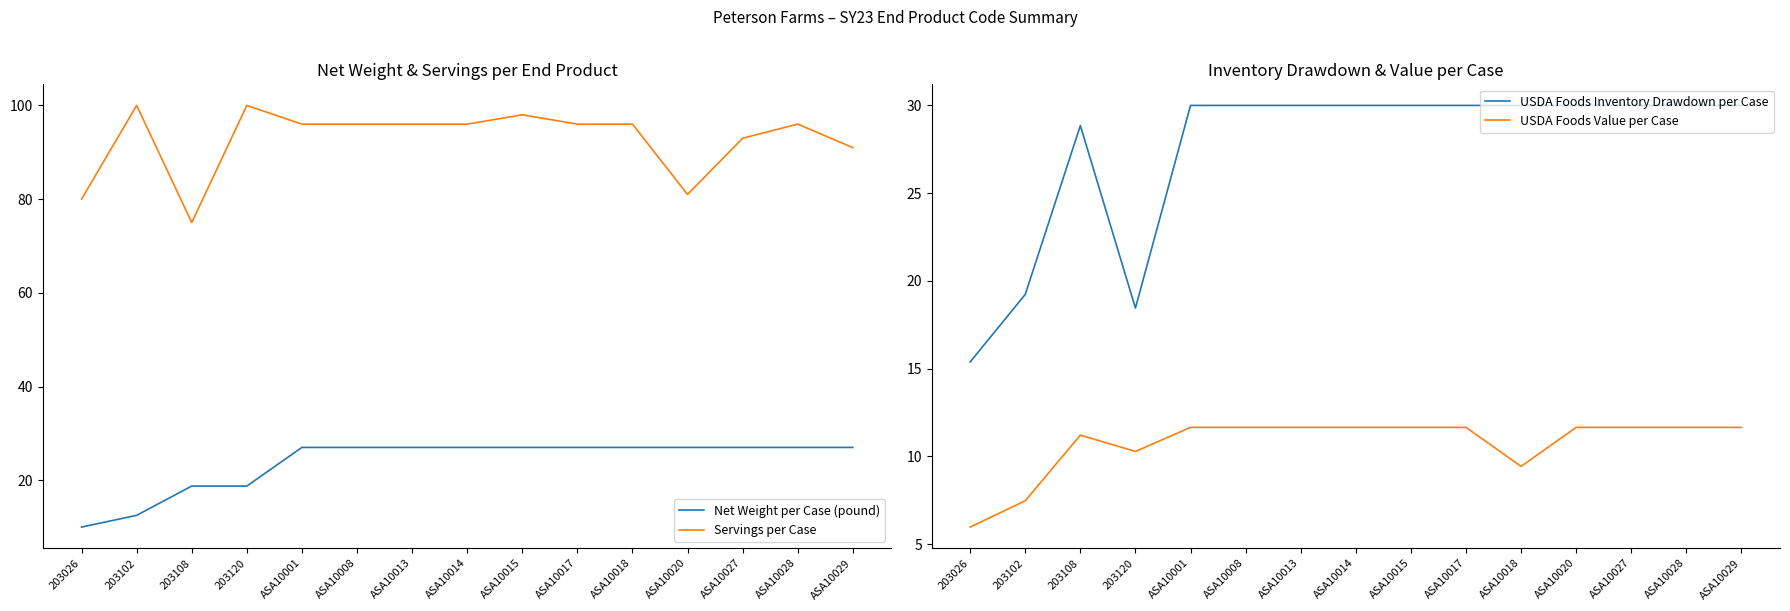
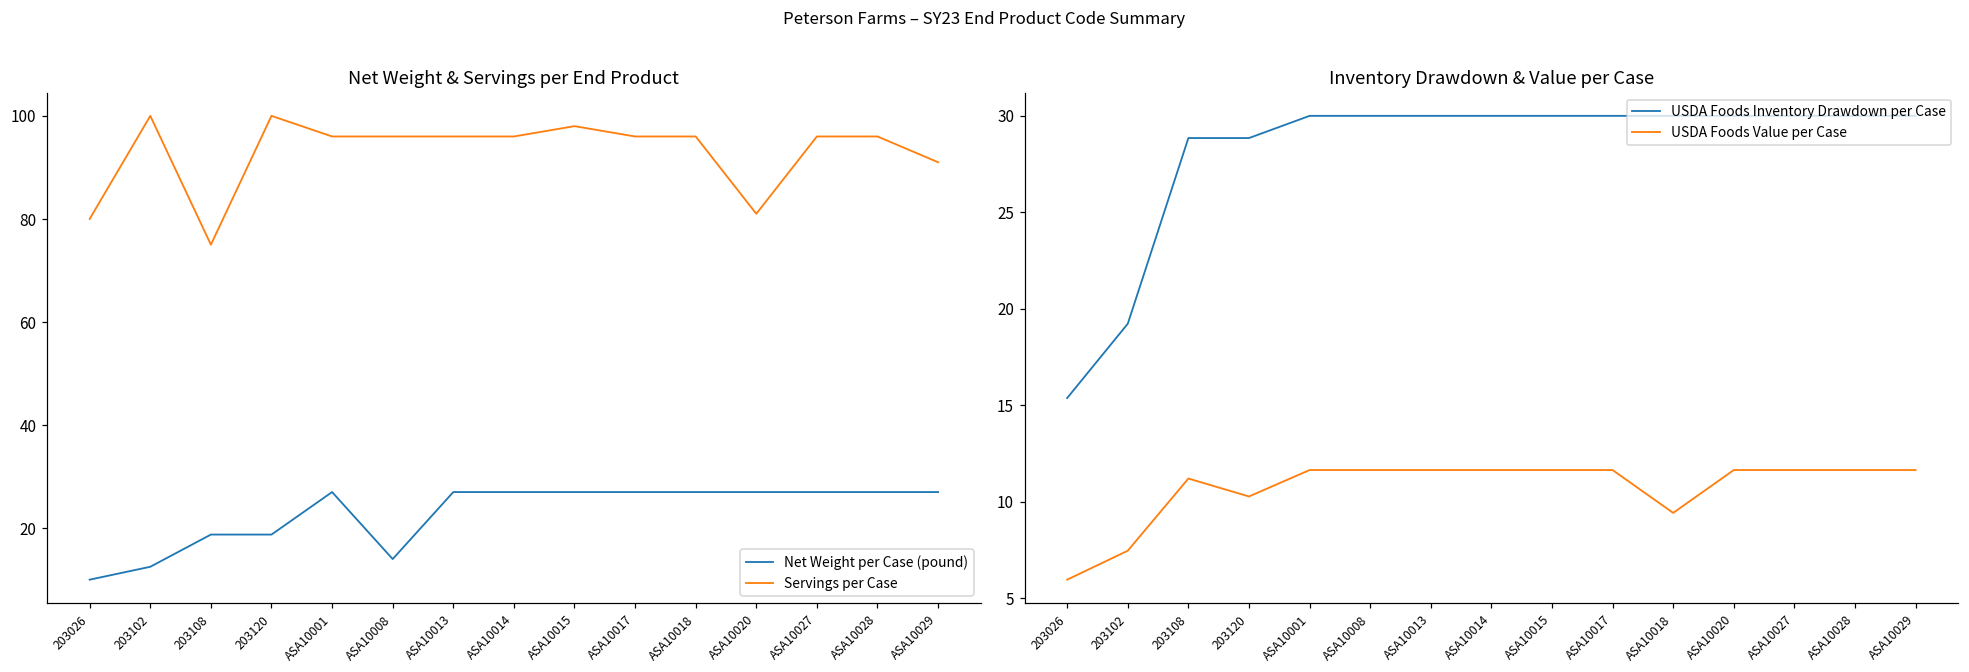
Net Weight & Servings per End Product, Net Weight per Case (pound), ASA10008: 27 -> 14
Net Weight & Servings per End Product, Servings per Case, ASA10027: 93 -> 96
Inventory Drawdown & Value per Case, USDA Foods Inventory Drawdown per Case, 203120: 18.5 -> 28.9
